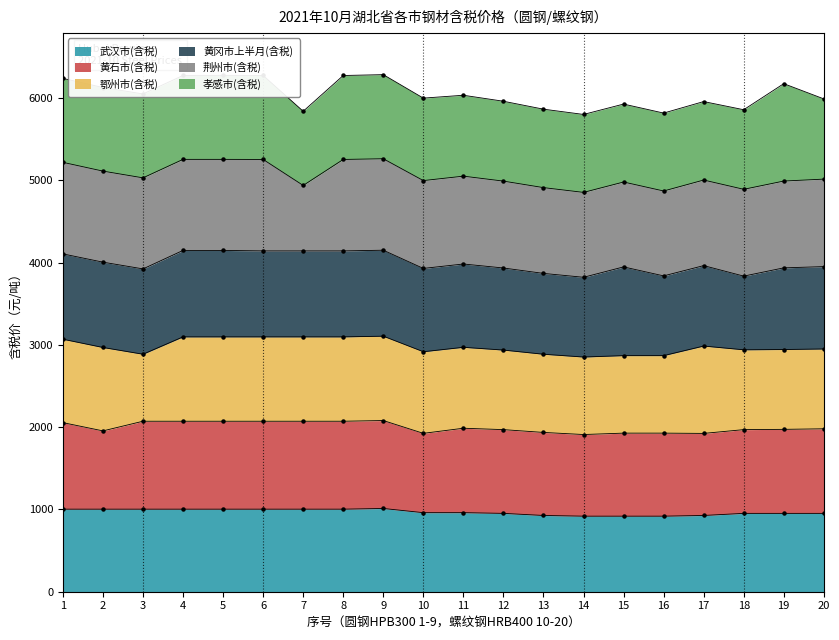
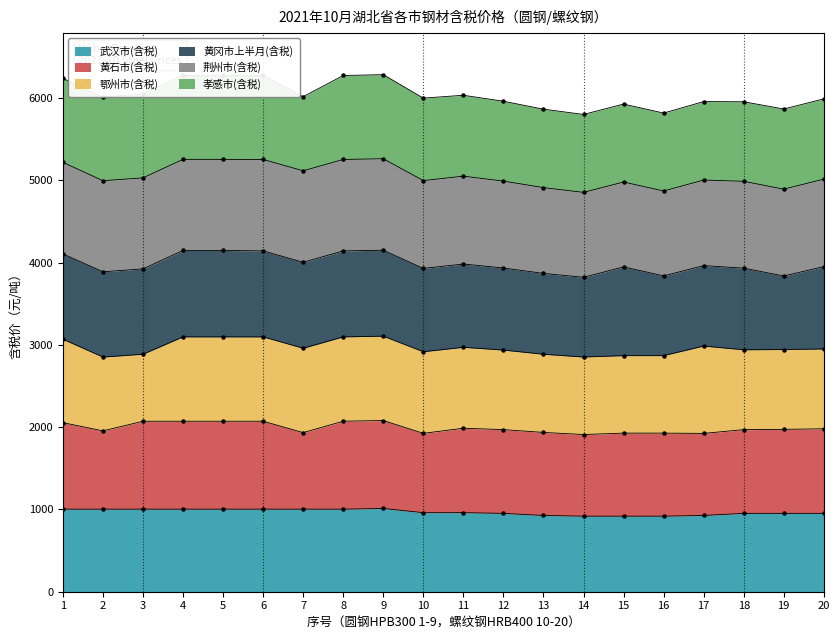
鄂州市(含税), 2: 1000 -> 900
黄石市(含税), 7: 1100 -> 900
荆州市(含税), 7: 800 -> 1100
黄冈市上半月(含税), 18: 900 -> 1000
黄冈市上半月(含税), 19: 1000 -> 900
孝感市(含税), 19: 1200 -> 1000
